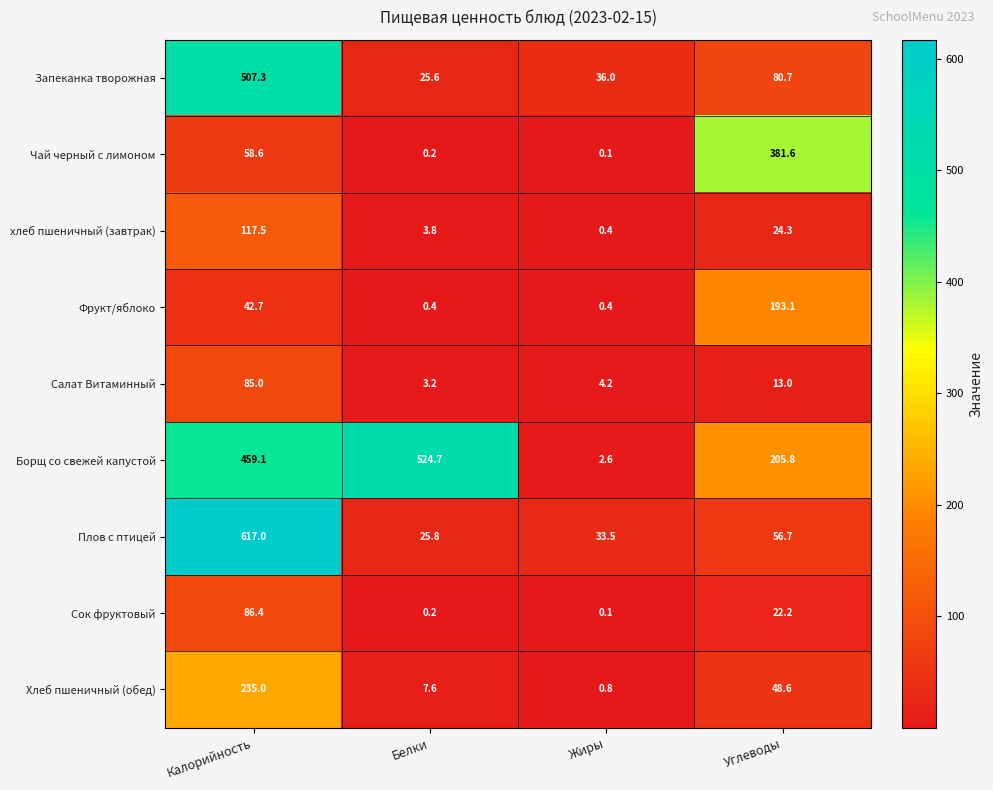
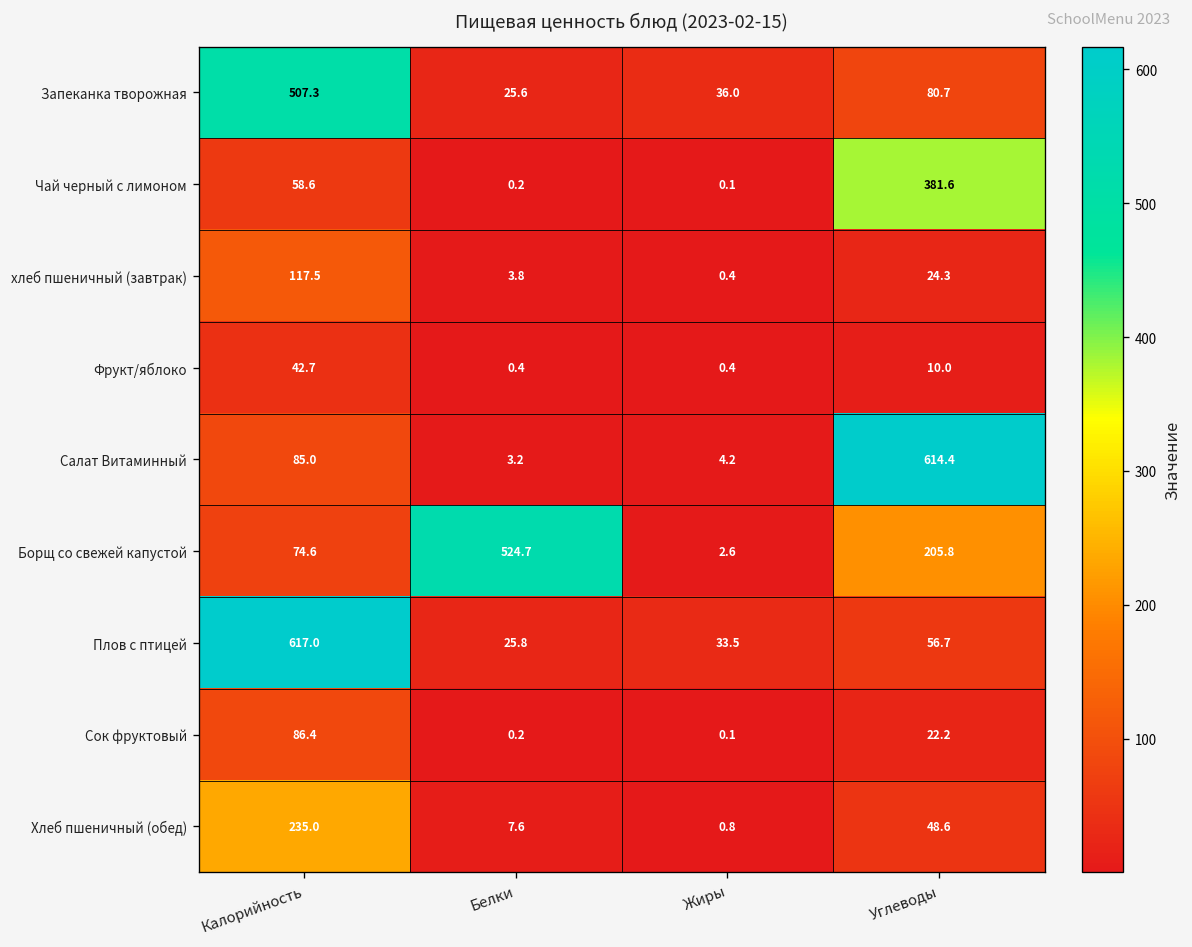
Фрукт/яблоко, Углеводы: 193.1 -> 10.0
Салат Витаминный, Углеводы: 13.0 -> 614.4
Борщ со свежей капустой, Калорийность: 459.1 -> 74.6
